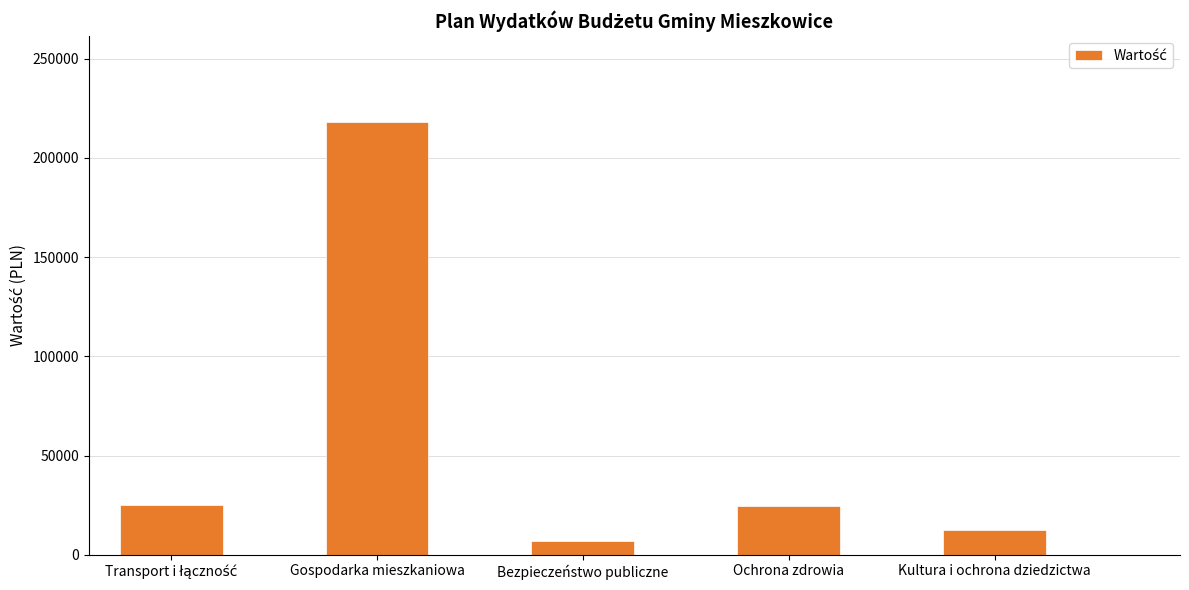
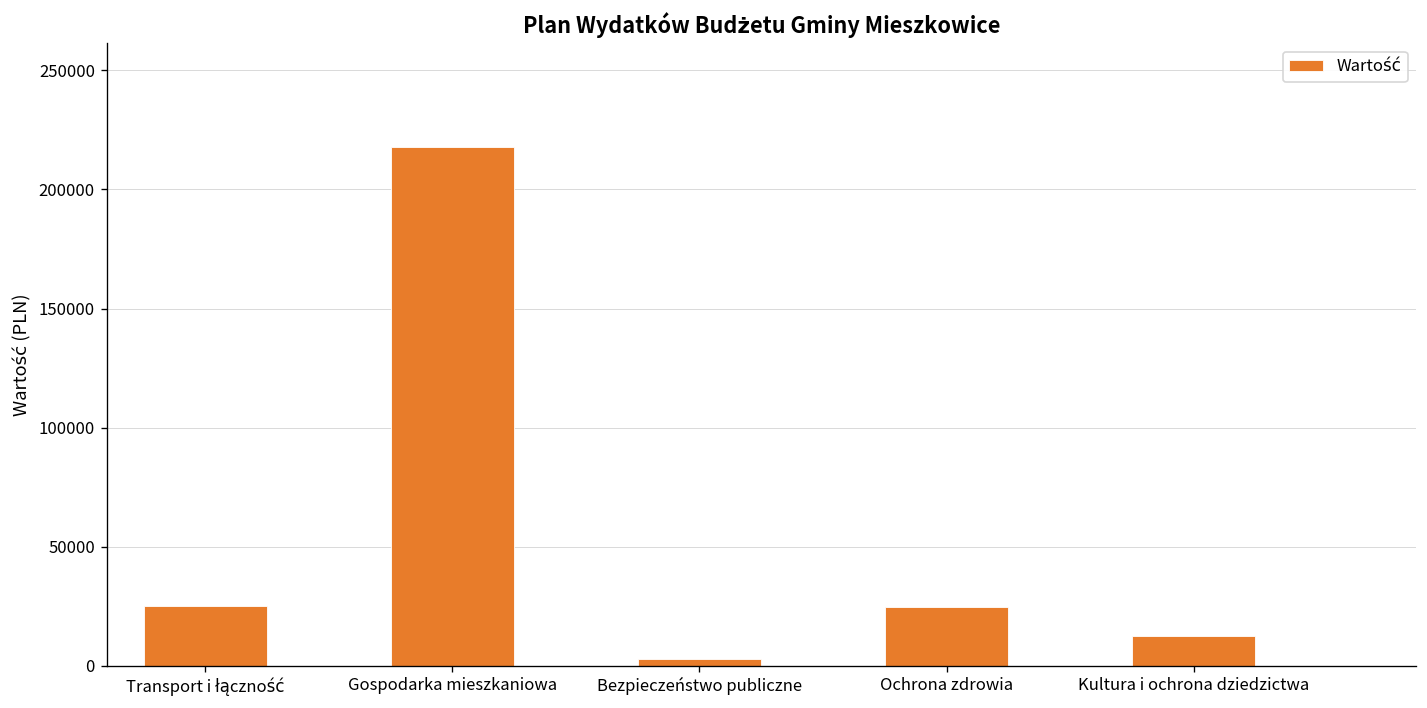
Bezpieczeństwo publiczne: 7000 -> 3000
